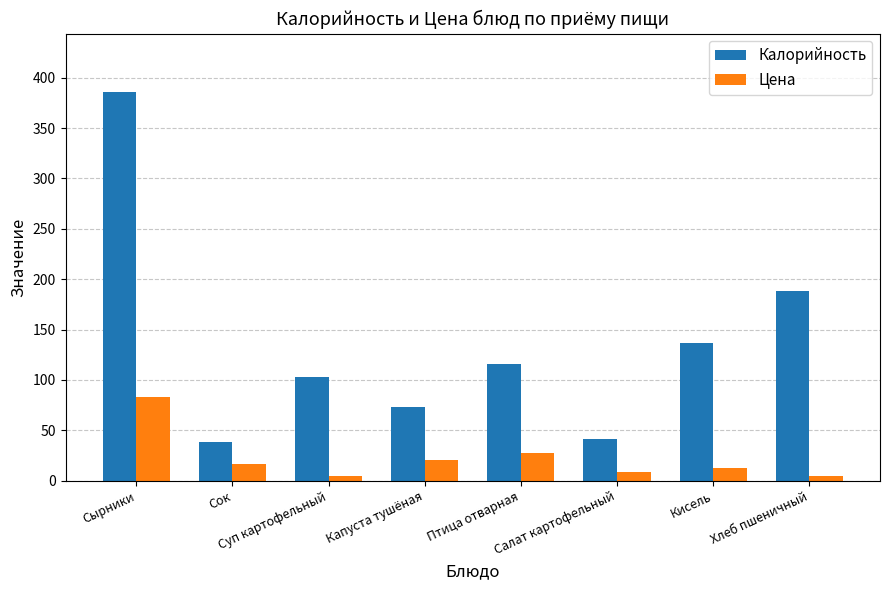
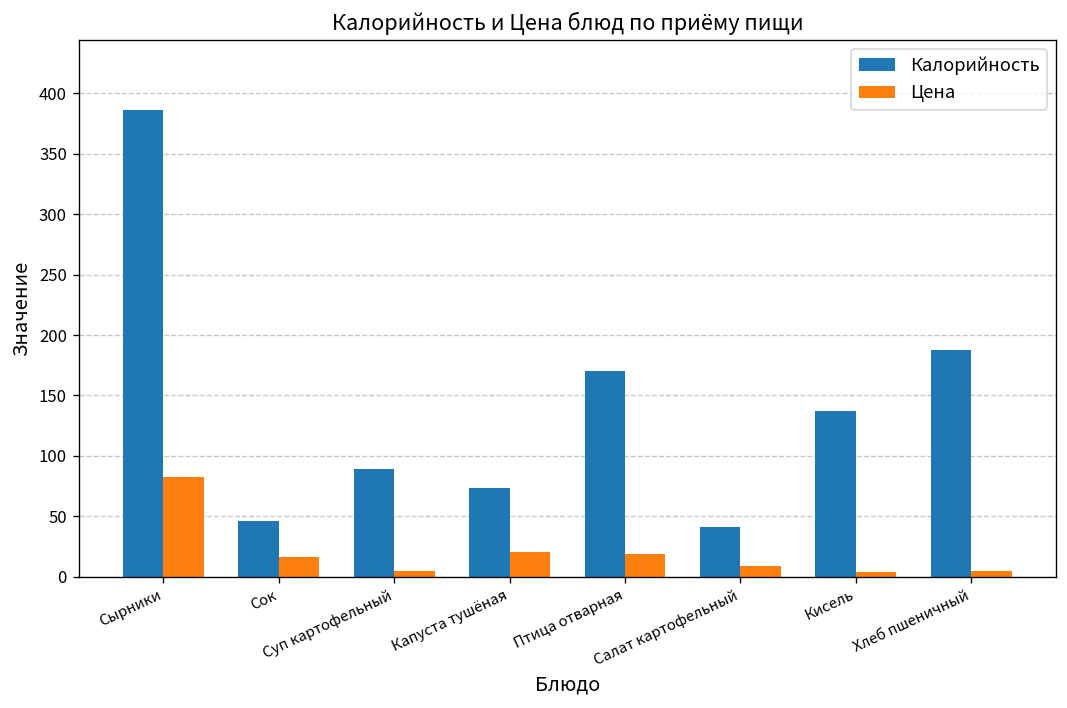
Калорийность, Сок: 38 -> 46
Калорийность, Суп картофельный: 103 -> 89
Калорийность, Птица отварная: 116 -> 170
Цена, Птица отварная: 27 -> 19
Цена, Кисель: 12 -> 4
